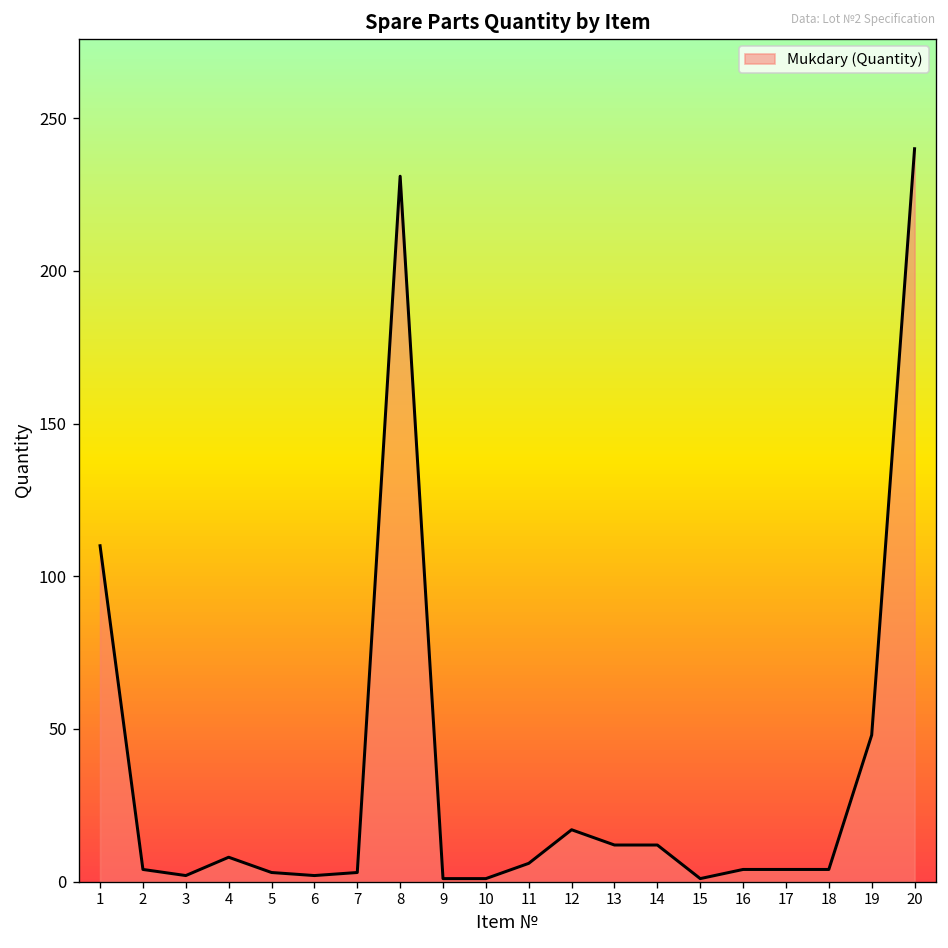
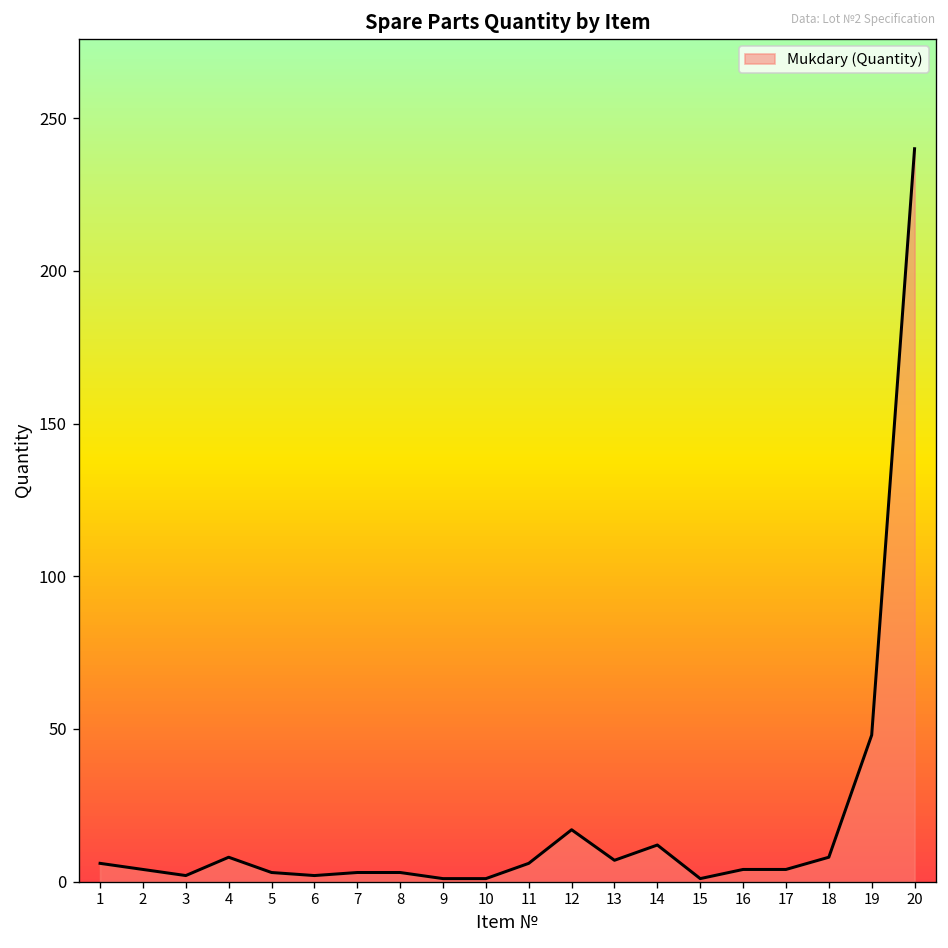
1: 110 -> 6
8: 231 -> 3
13: 12 -> 7
18: 4 -> 8
